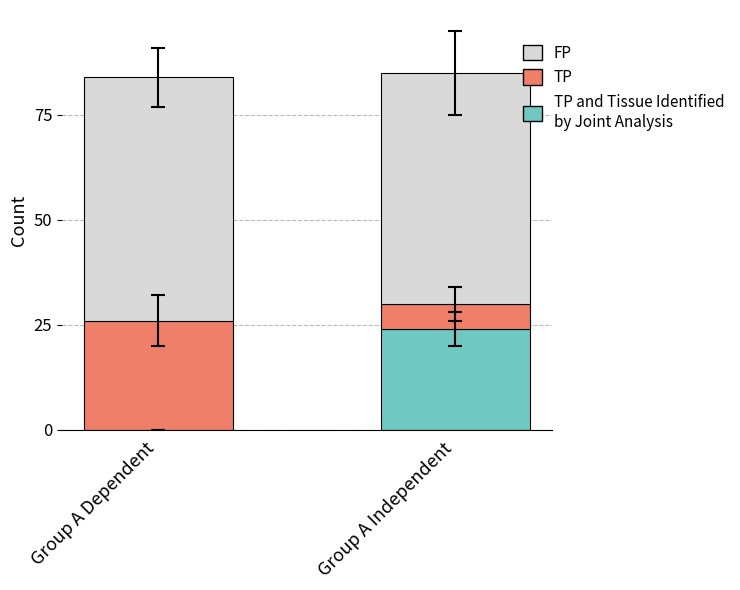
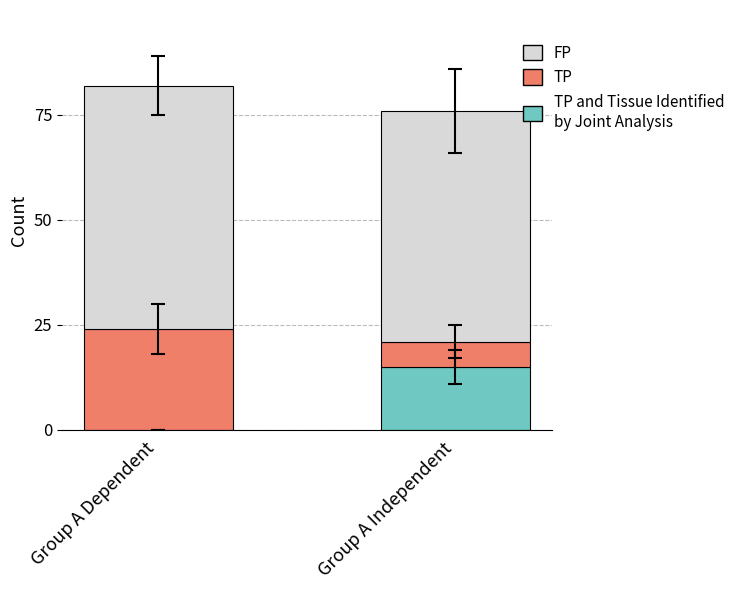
TP, Group A Dependent: 26 -> 24
TP and Tissue Identified by Joint Analysis, Group A Independent: 24 -> 15
